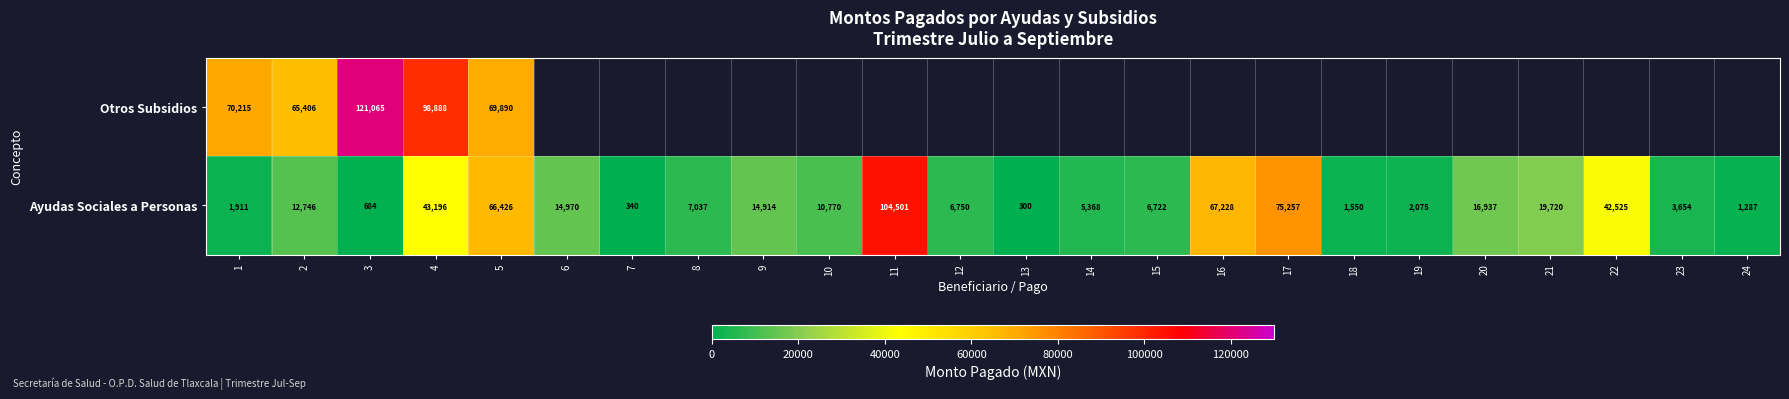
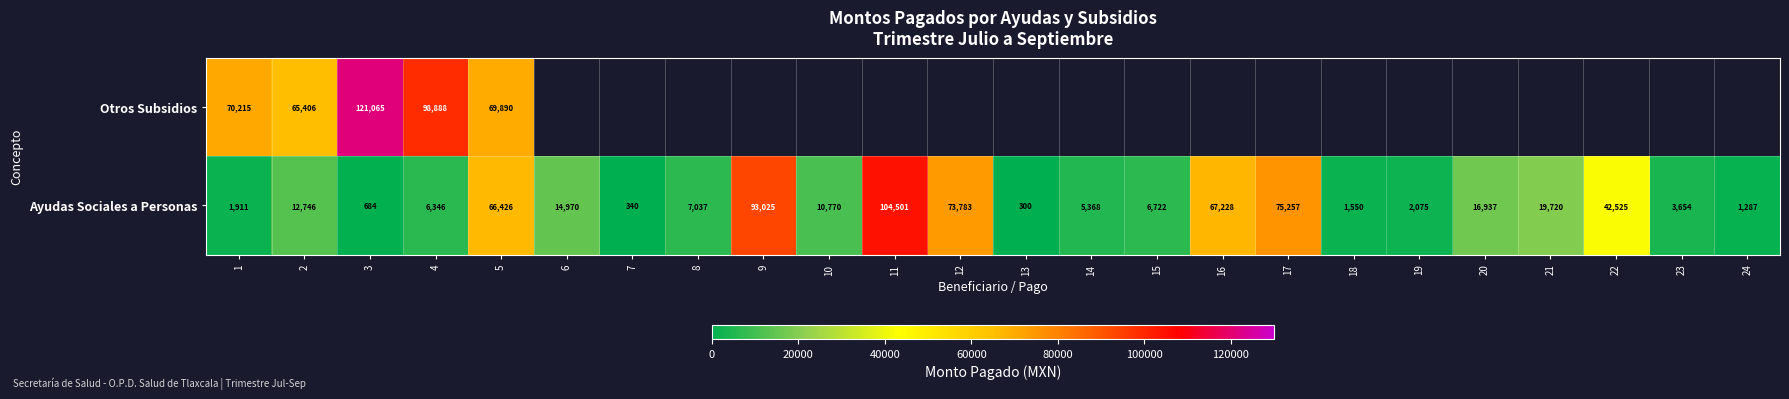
Ayudas Sociales a Personas, 4: 43,196 -> 6,346
Ayudas Sociales a Personas, 9: 14,914 -> 93,025
Ayudas Sociales a Personas, 12: 6,750 -> 73,783
